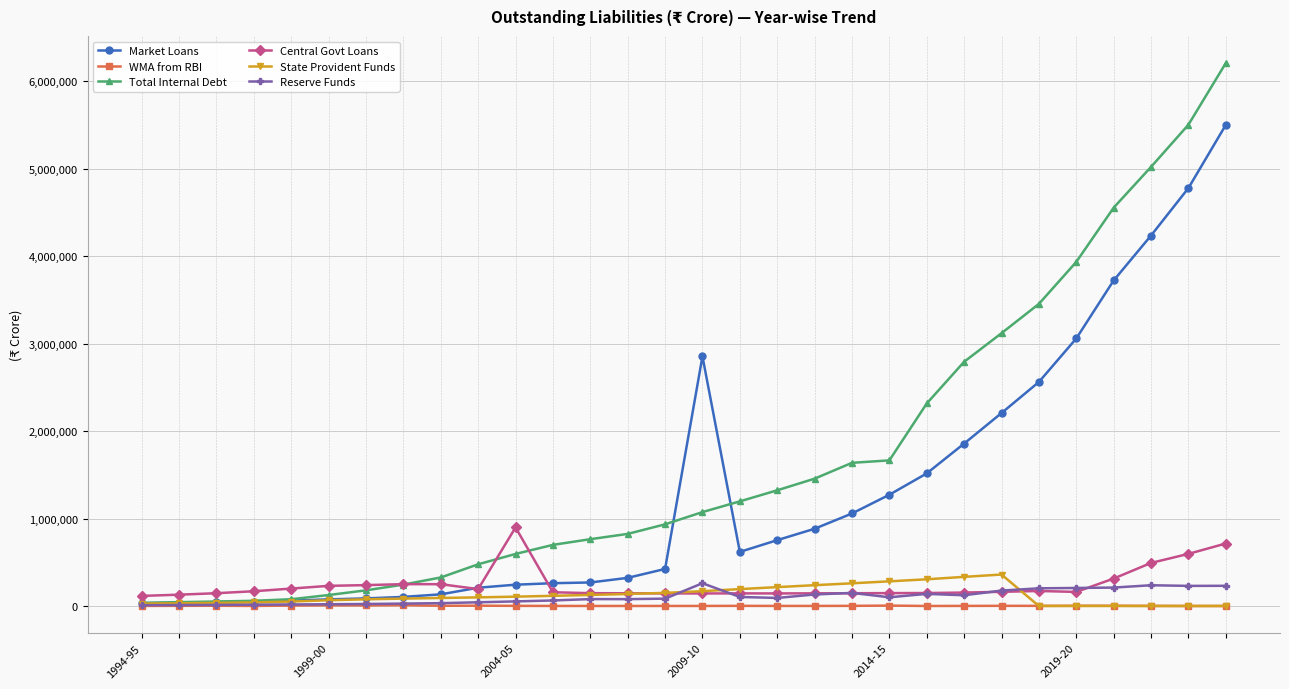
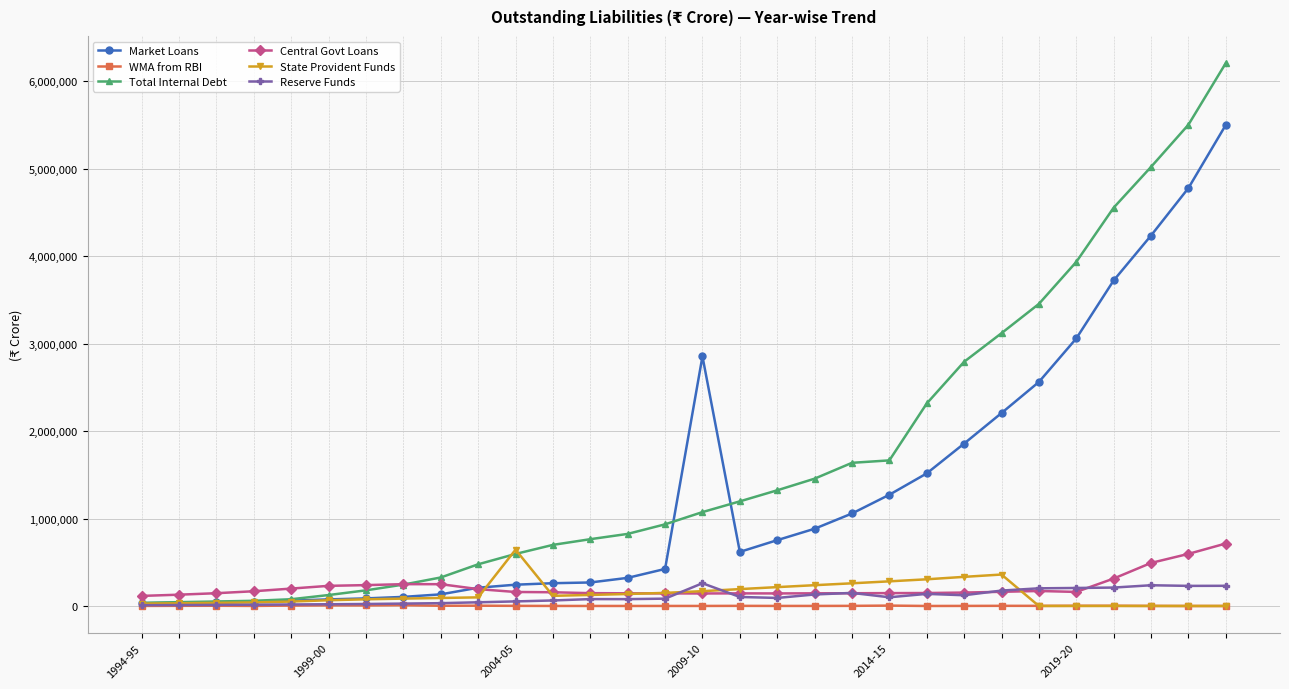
Central Govt Loans, 2004-05: 900,000 -> 200,000
State Provident Funds, 2004-05: 100,000 -> 600,000
